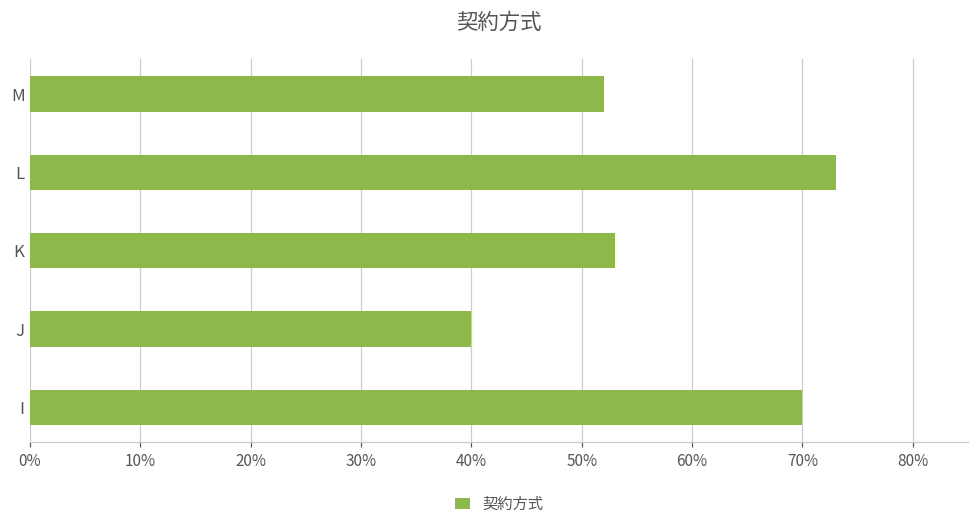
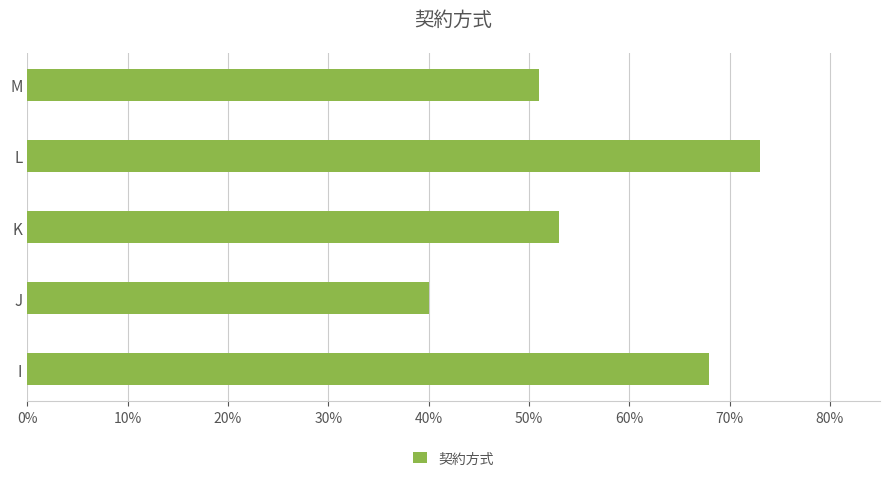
M: 52.0% -> 51.0%
I: 70.0% -> 68.0%
